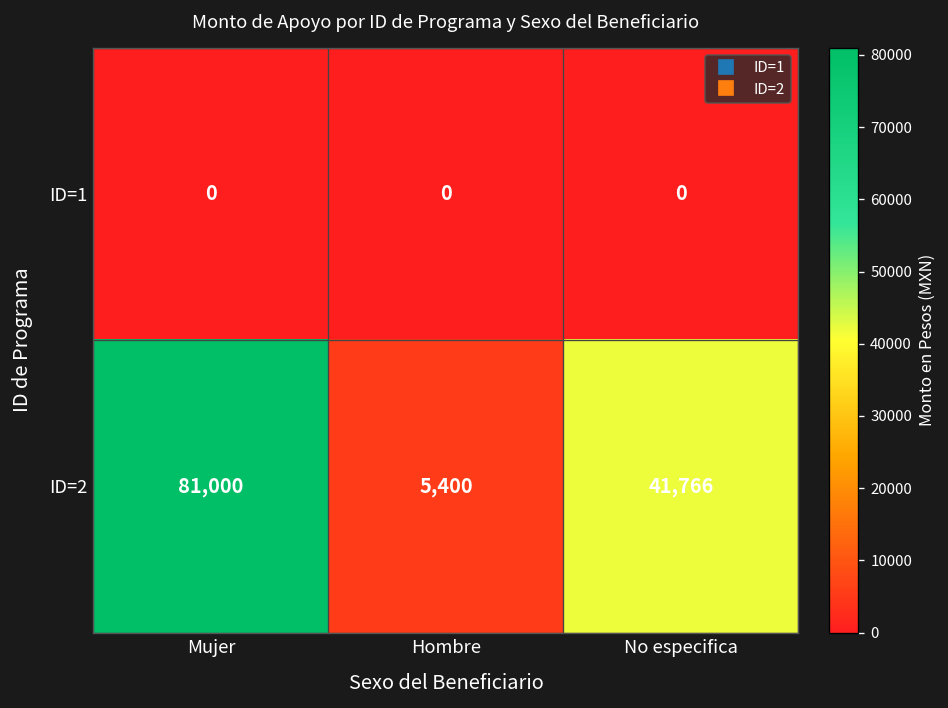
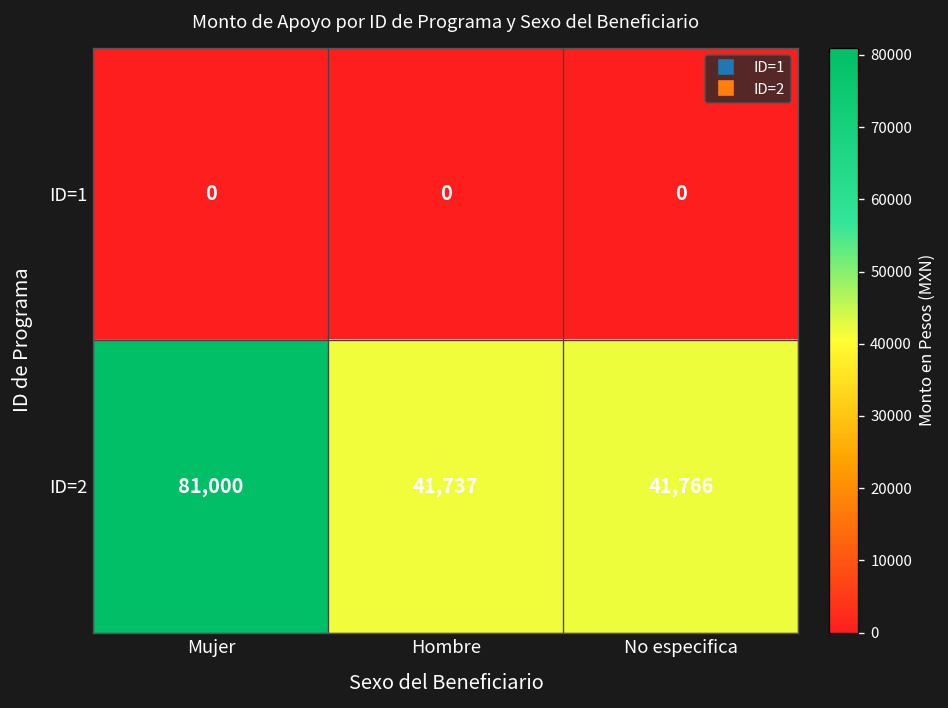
ID=2, Hombre: 5,400 -> 41,737
